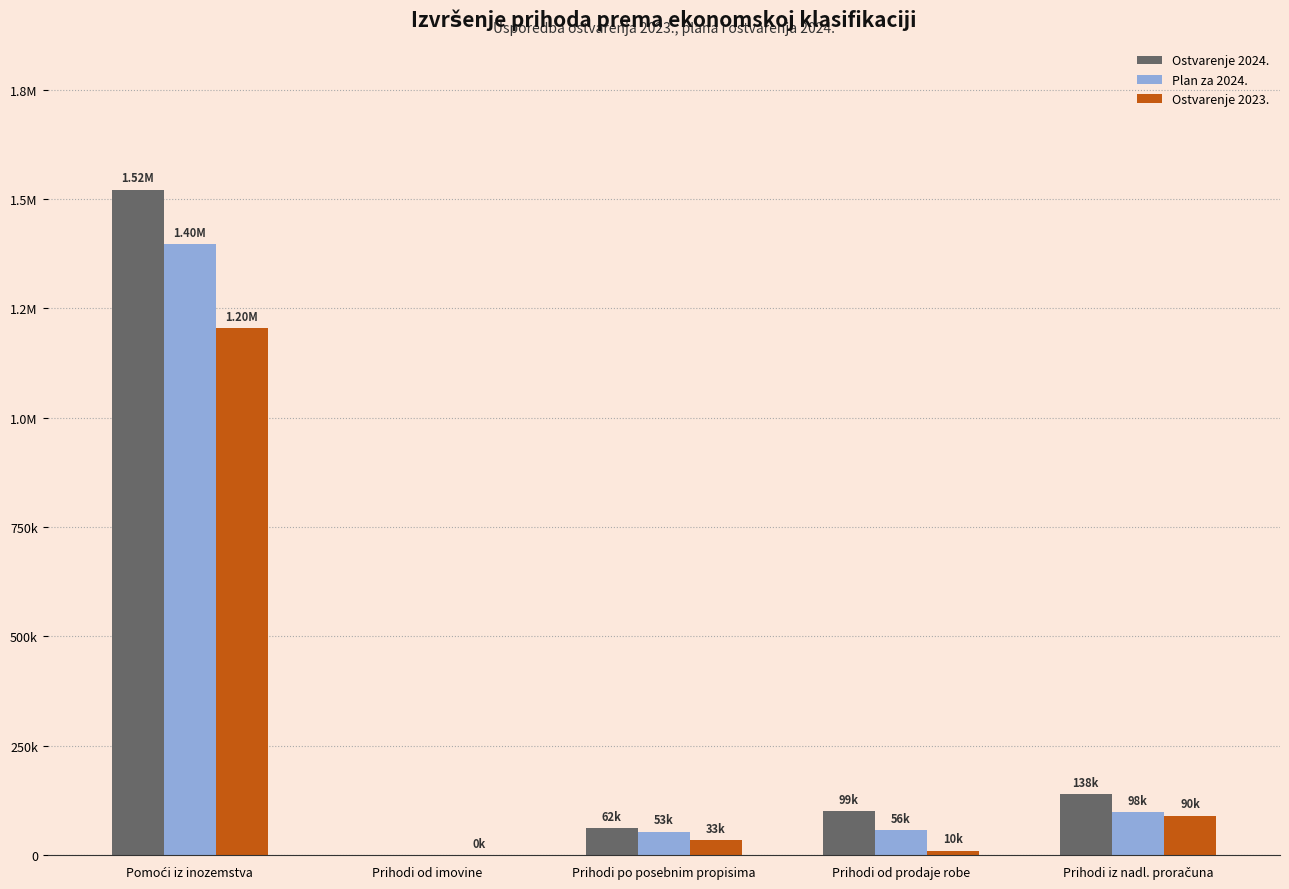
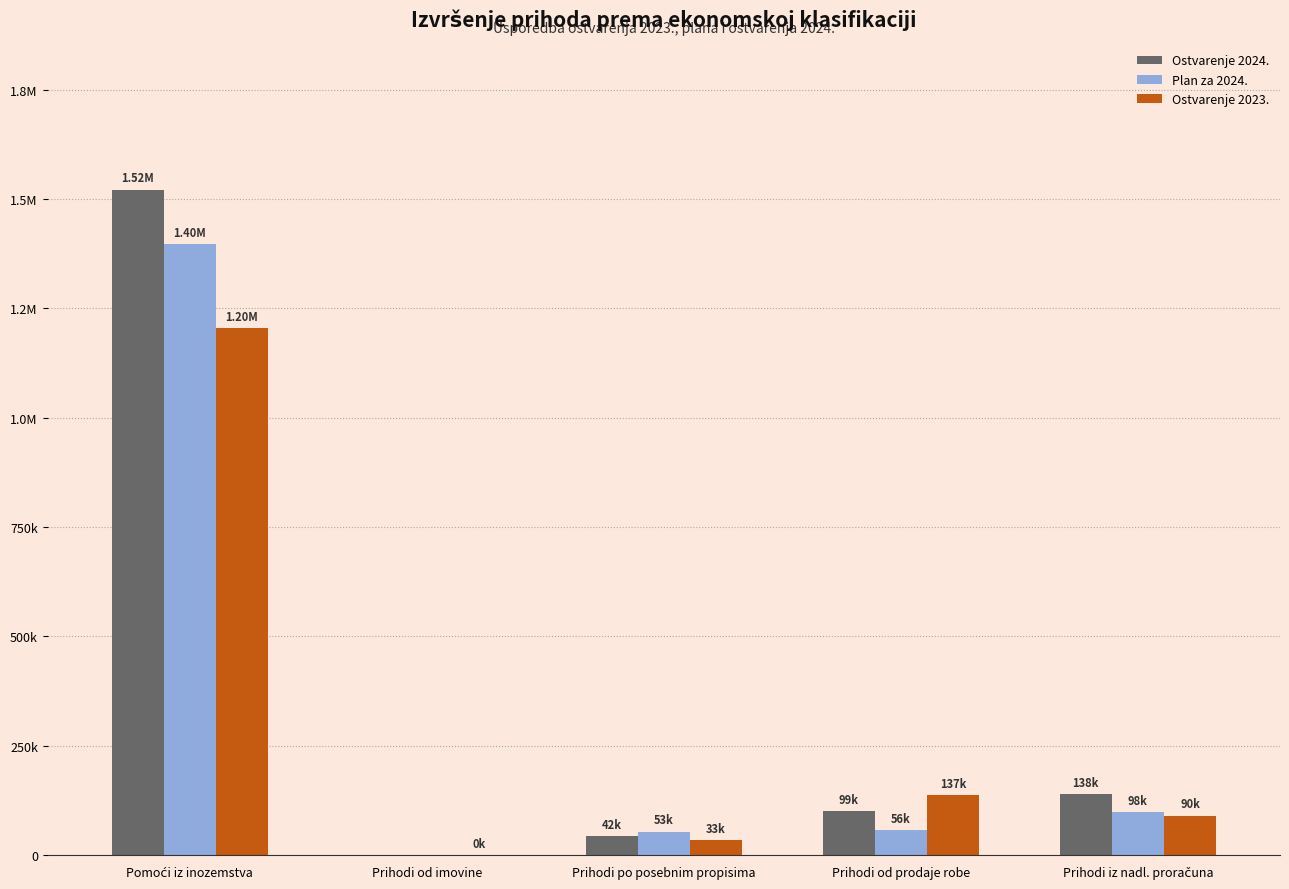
Ostvarenje 2024., Prihodi po posebnim propisima: 62k -> 42k
Ostvarenje 2023., Prihodi od prodaje robe: 10k -> 137k
